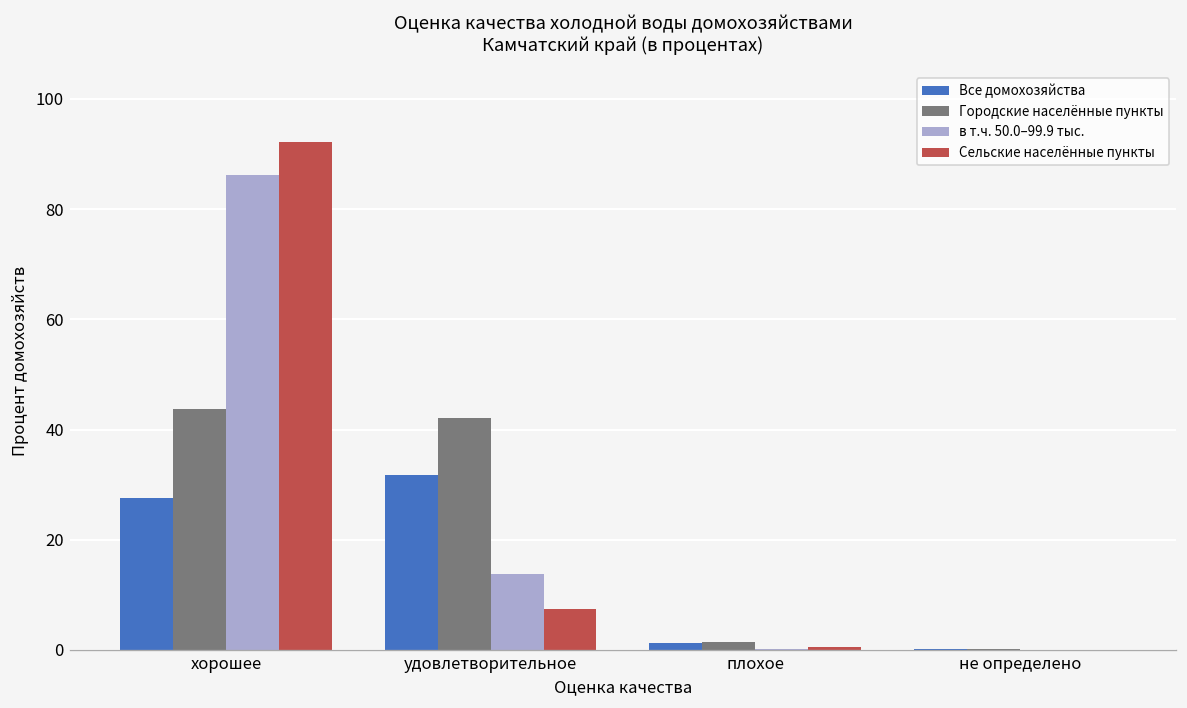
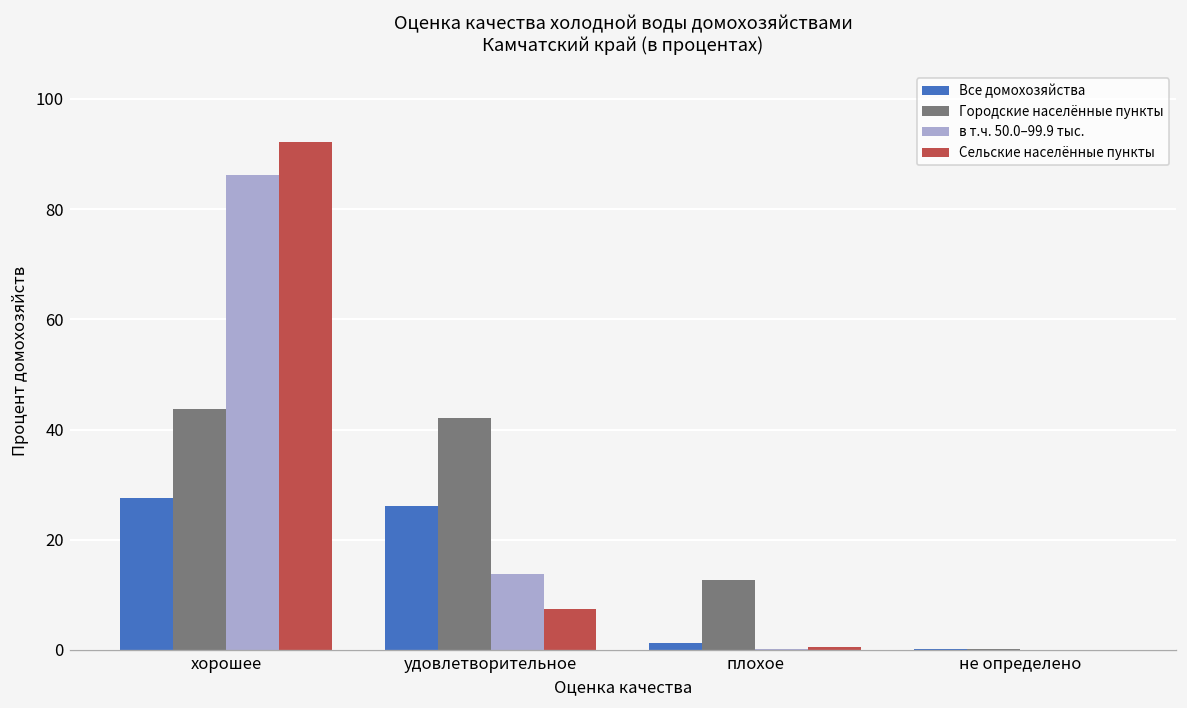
Все домохозяйства, удовлетворительное: 32 -> 26
Городские населённые пункты, плохое: 1 -> 13
